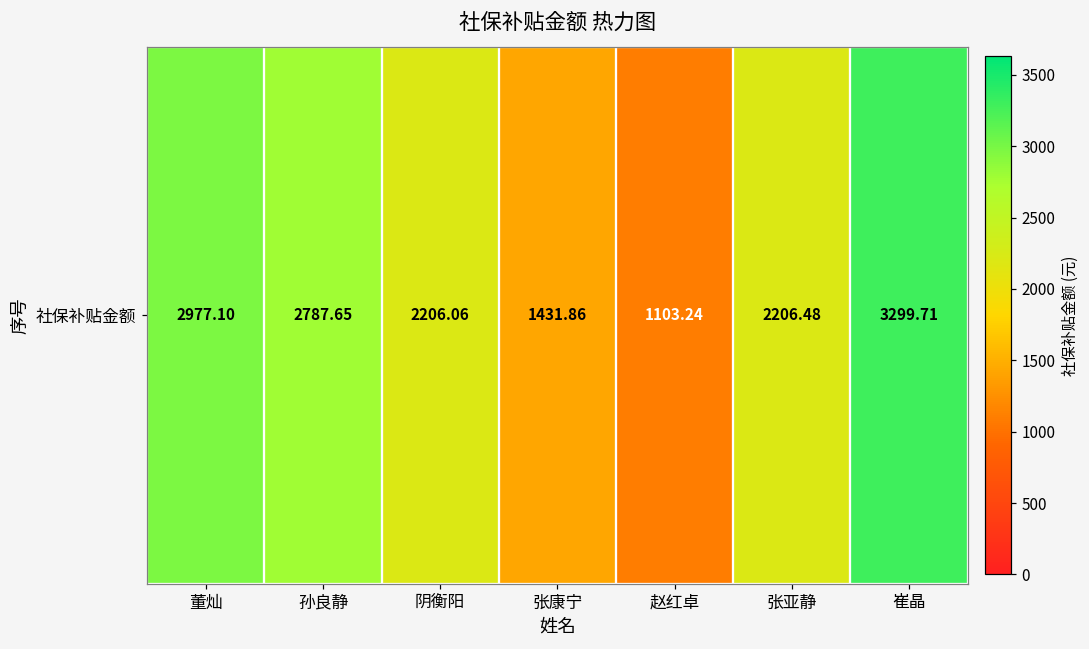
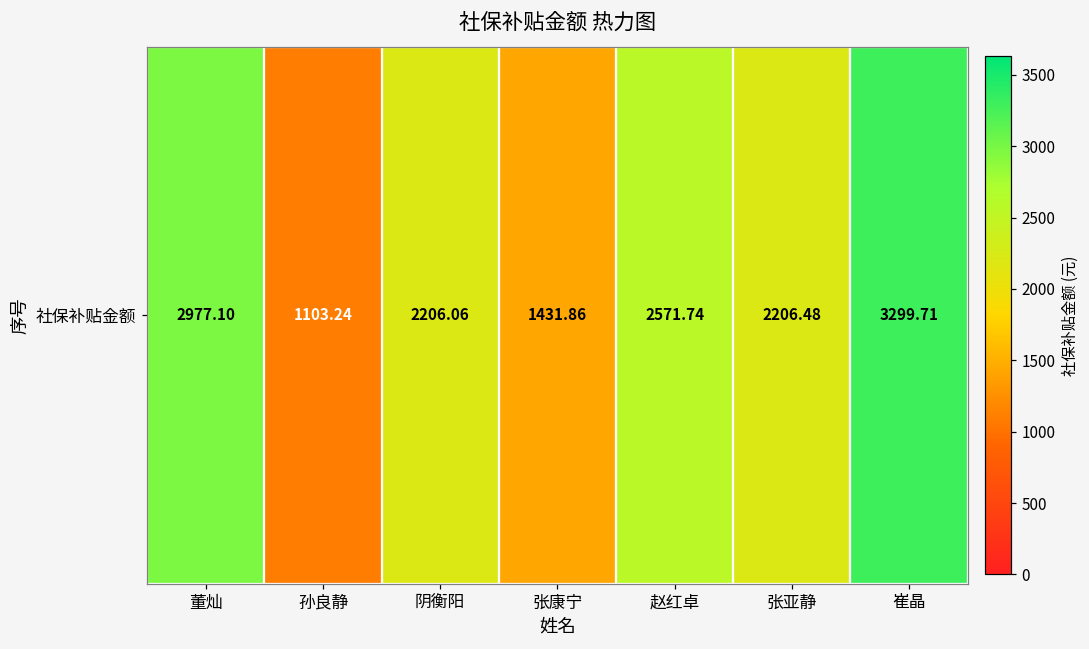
社保补贴金额, 孙良静: 2787.65 -> 1103.24
社保补贴金额, 赵红卓: 1103.24 -> 2571.74
